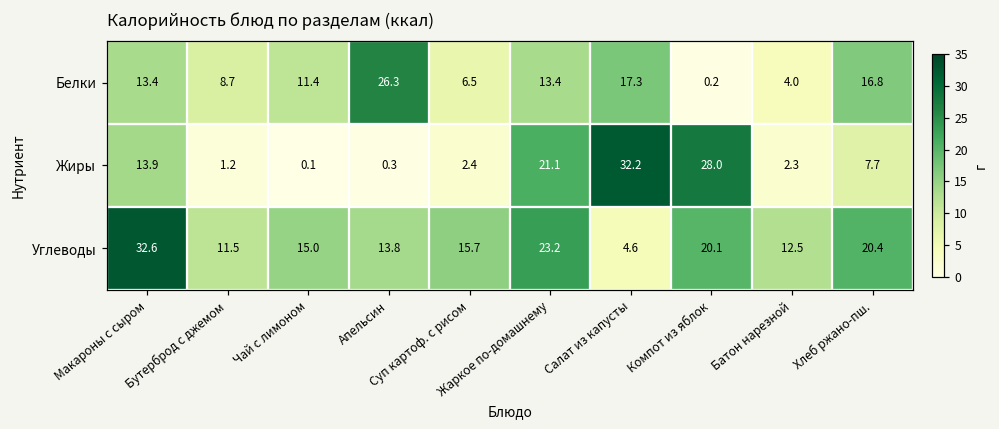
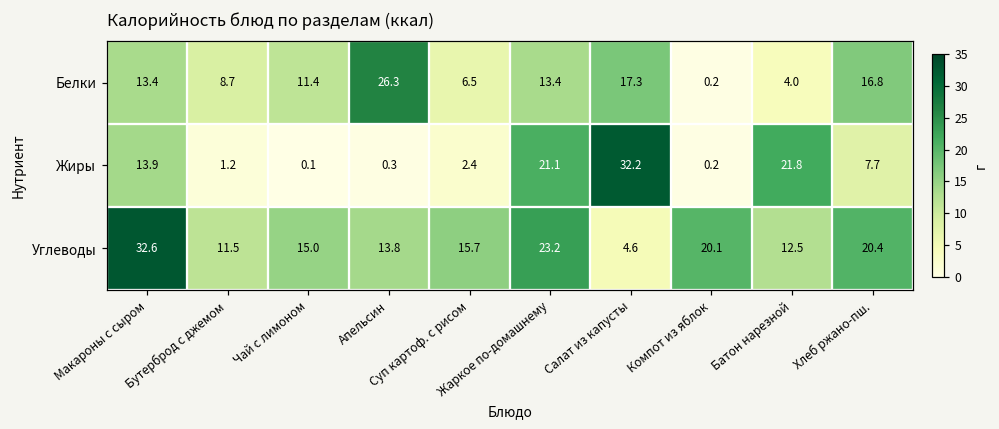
Жиры, Компот из яблок: 28.0 -> 0.2
Жиры, Батон нарезной: 2.3 -> 21.8
